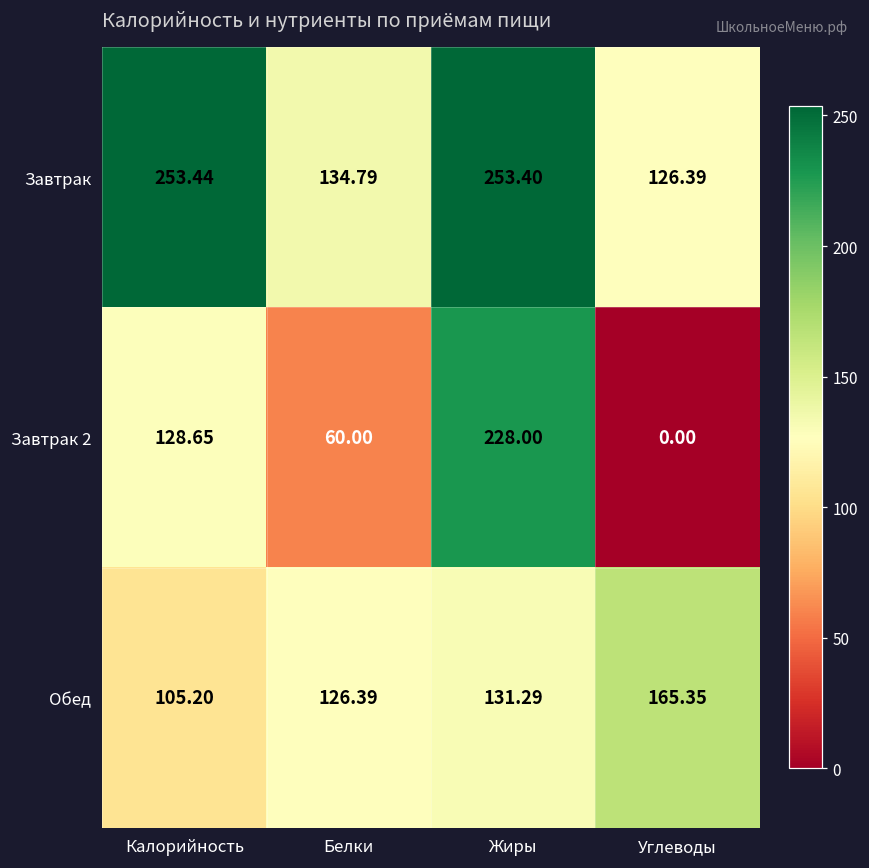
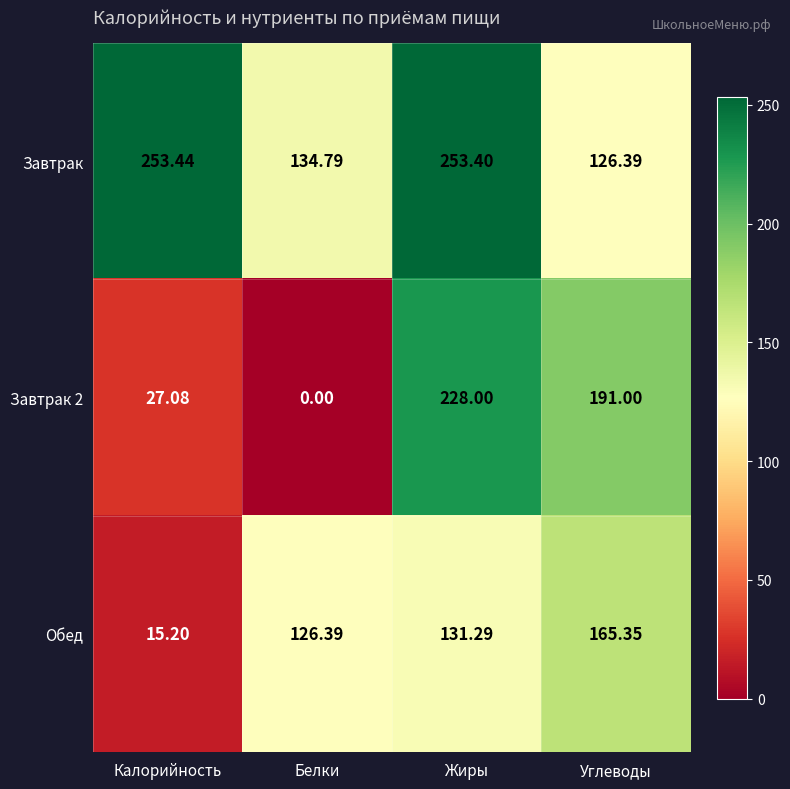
Завтрак 2, Калорийность: 128.65 -> 27.08
Завтрак 2, Белки: 60.00 -> 0.00
Завтрак 2, Углеводы: 0.00 -> 191.00
Обед, Калорийность: 105.20 -> 15.20
